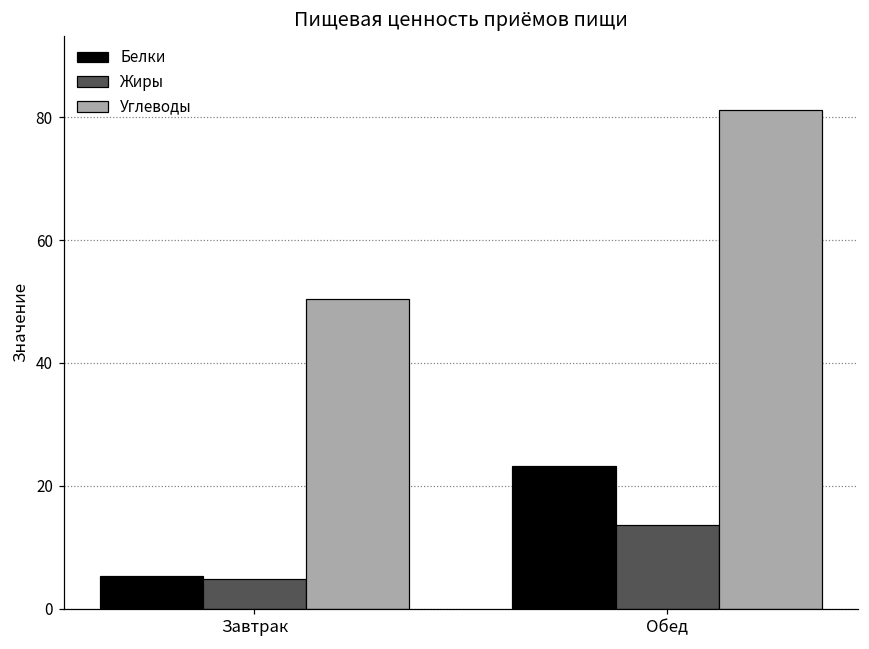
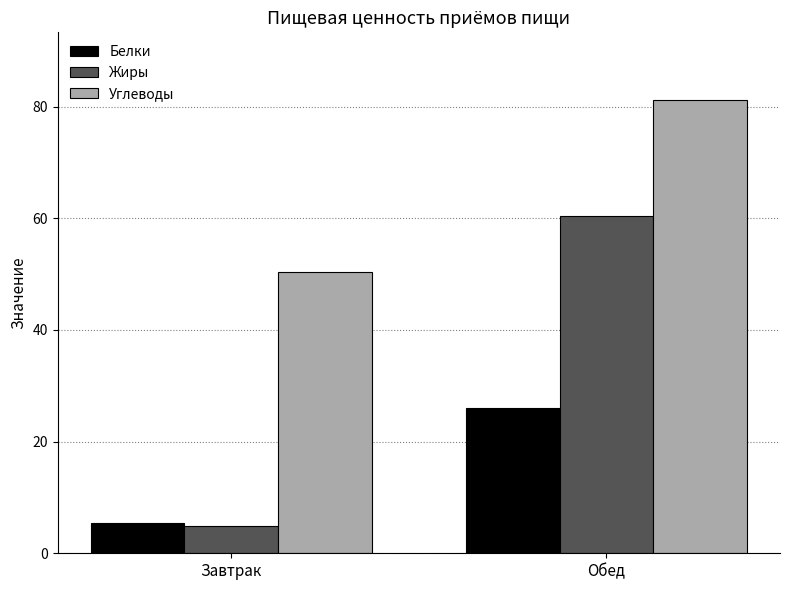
Белки, Обед: 23 -> 26
Жиры, Обед: 14 -> 60
